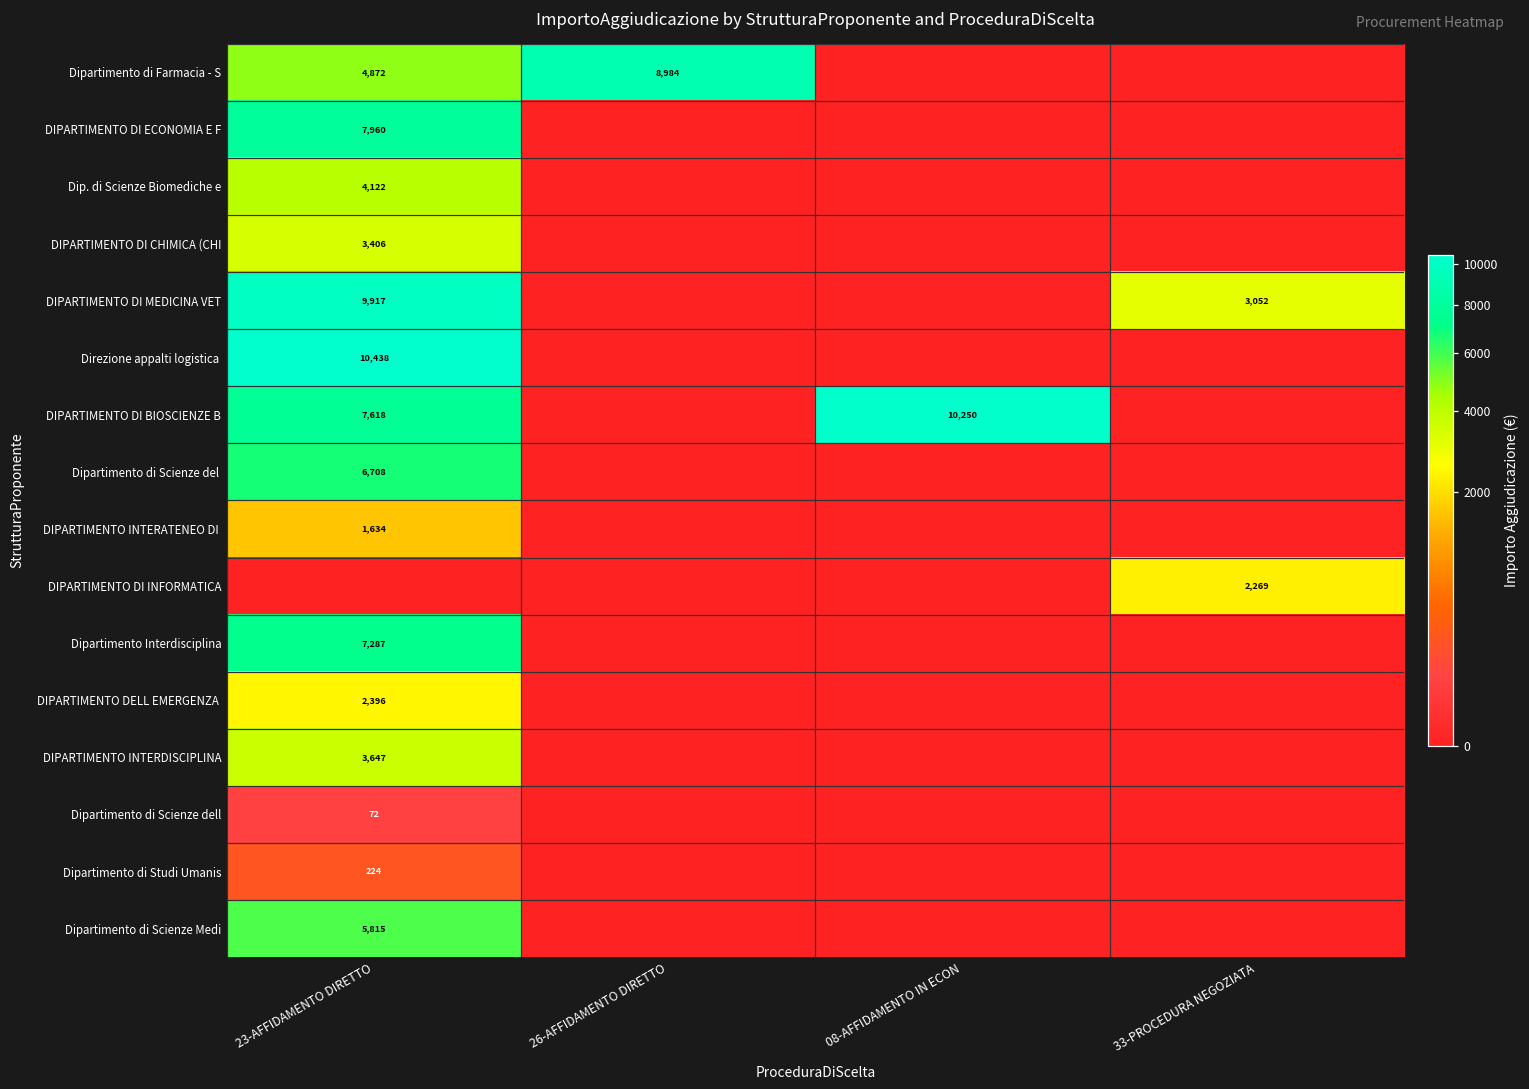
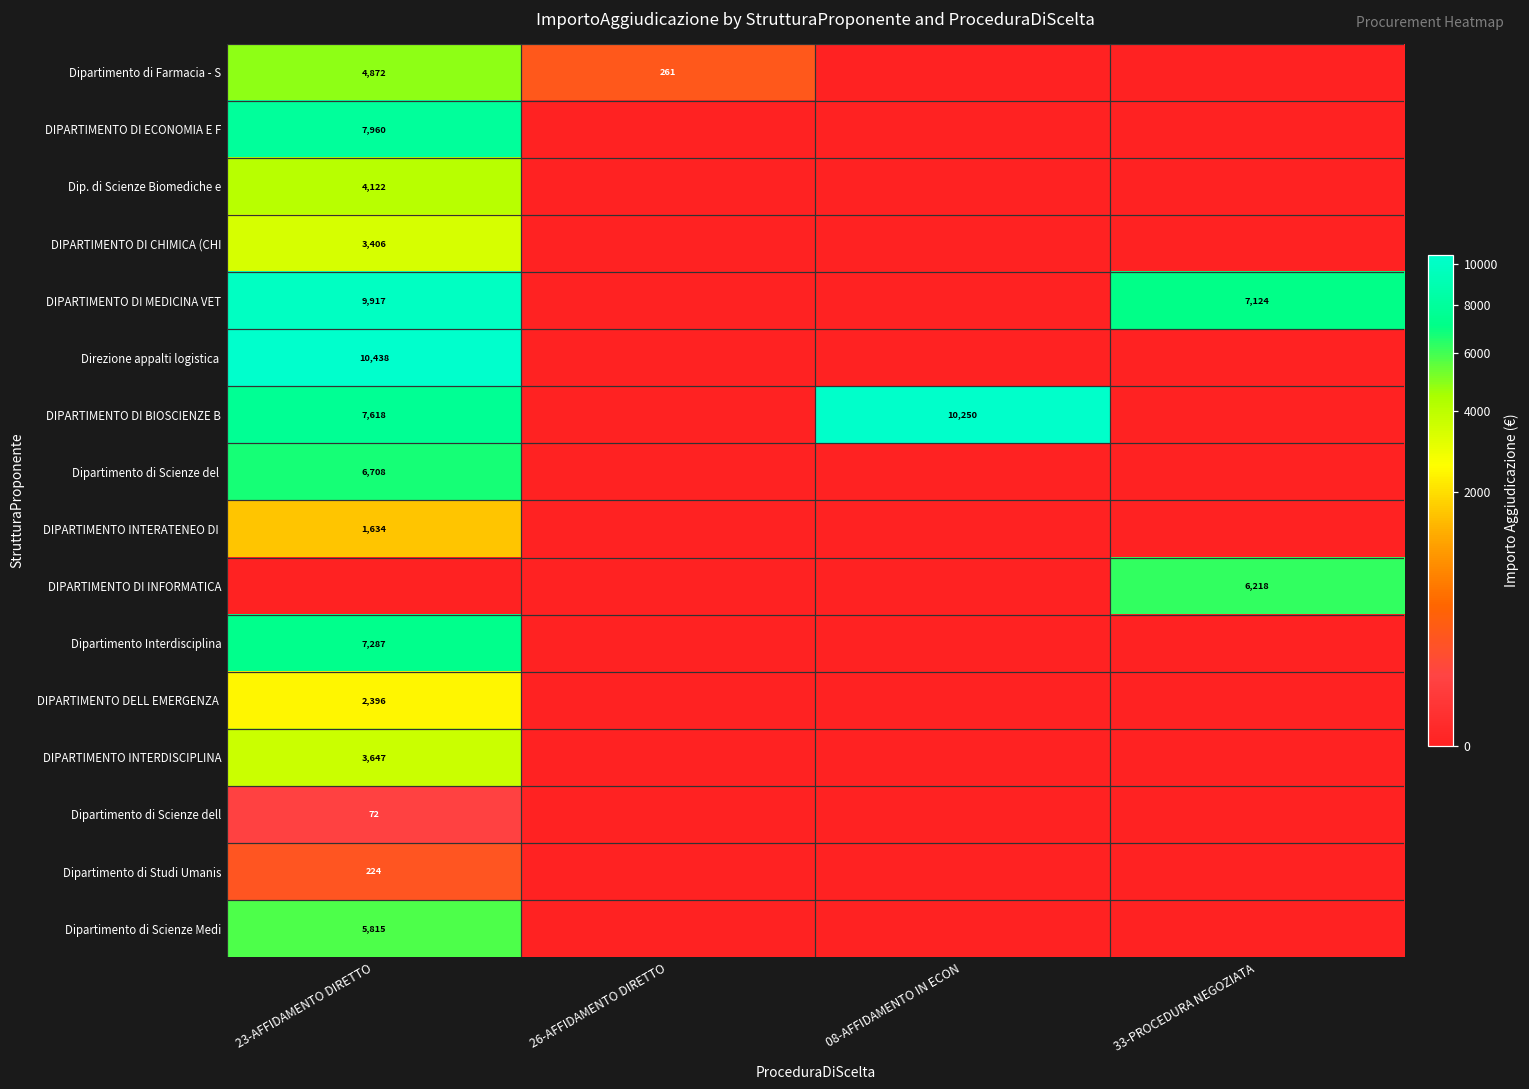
Dipartimento di Farmacia - S, 26-AFFIDAMENTO DIRETTO: 8,984 -> 261
DIPARTIMENTO DI MEDICINA VET, 33-PROCEDURA NEGOZIATA: 3,052 -> 7,124
DIPARTIMENTO DI INFORMATICA, 33-PROCEDURA NEGOZIATA: 2,269 -> 6,218
